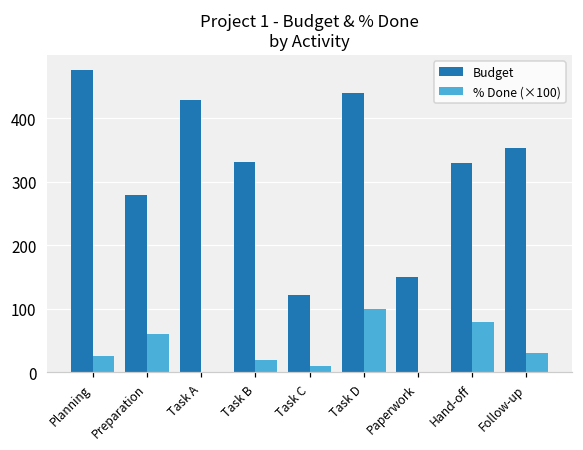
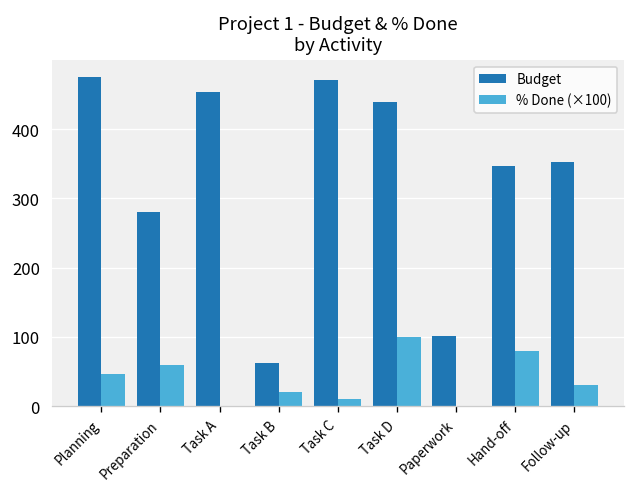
% Done (×100), Planning: 30 -> 50
Budget, Task A: 430 -> 450
Budget, Task B: 330 -> 60
Budget, Task C: 120 -> 470
Budget, Paperwork: 150 -> 100
Budget, Hand-off: 330 -> 350
